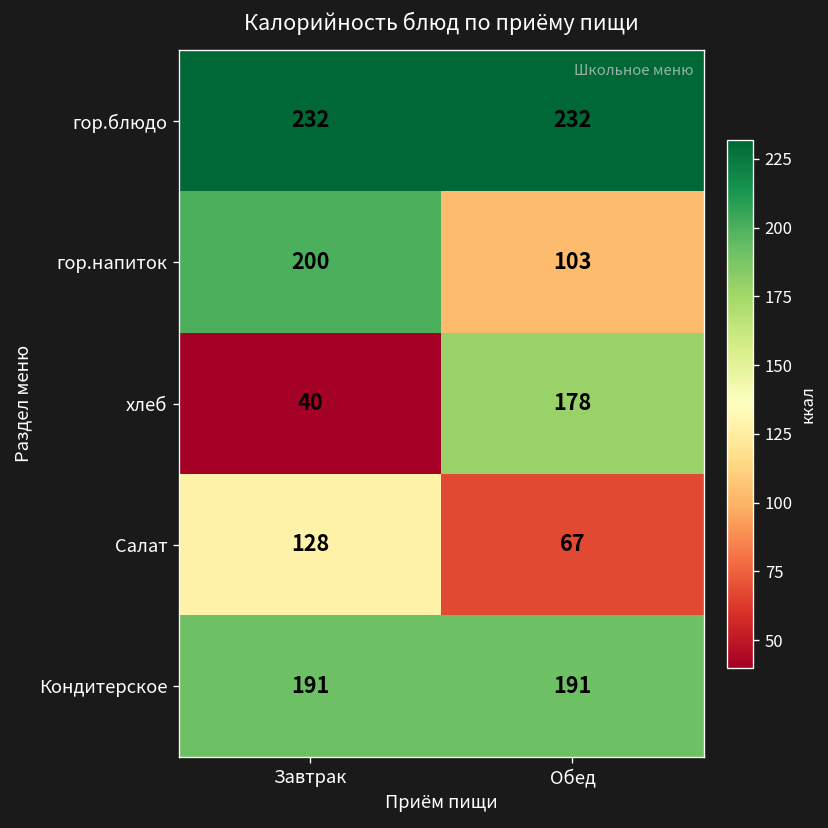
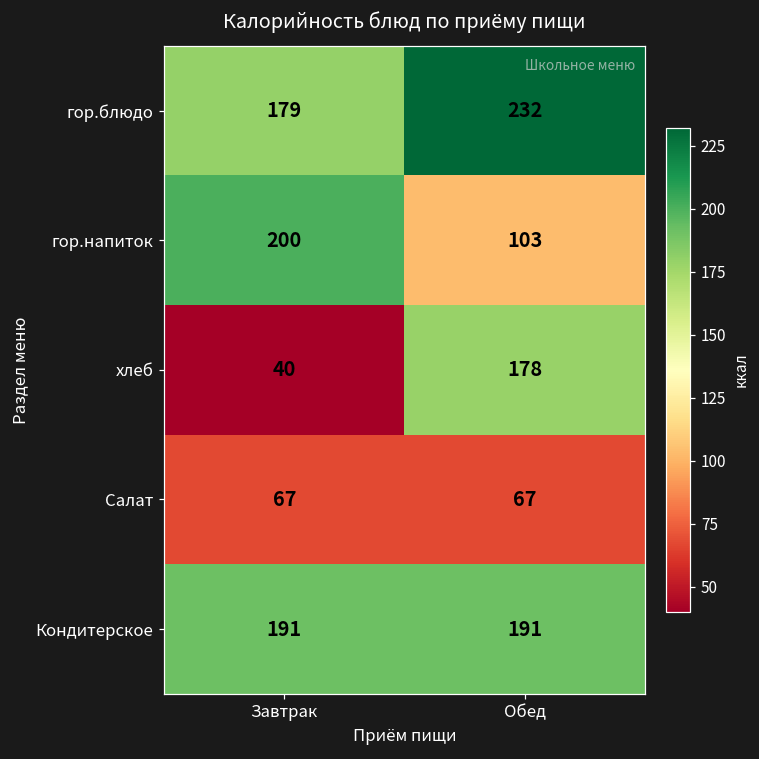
гор.блюдо, Завтрак: 232 -> 179
Салат, Завтрак: 128 -> 67
